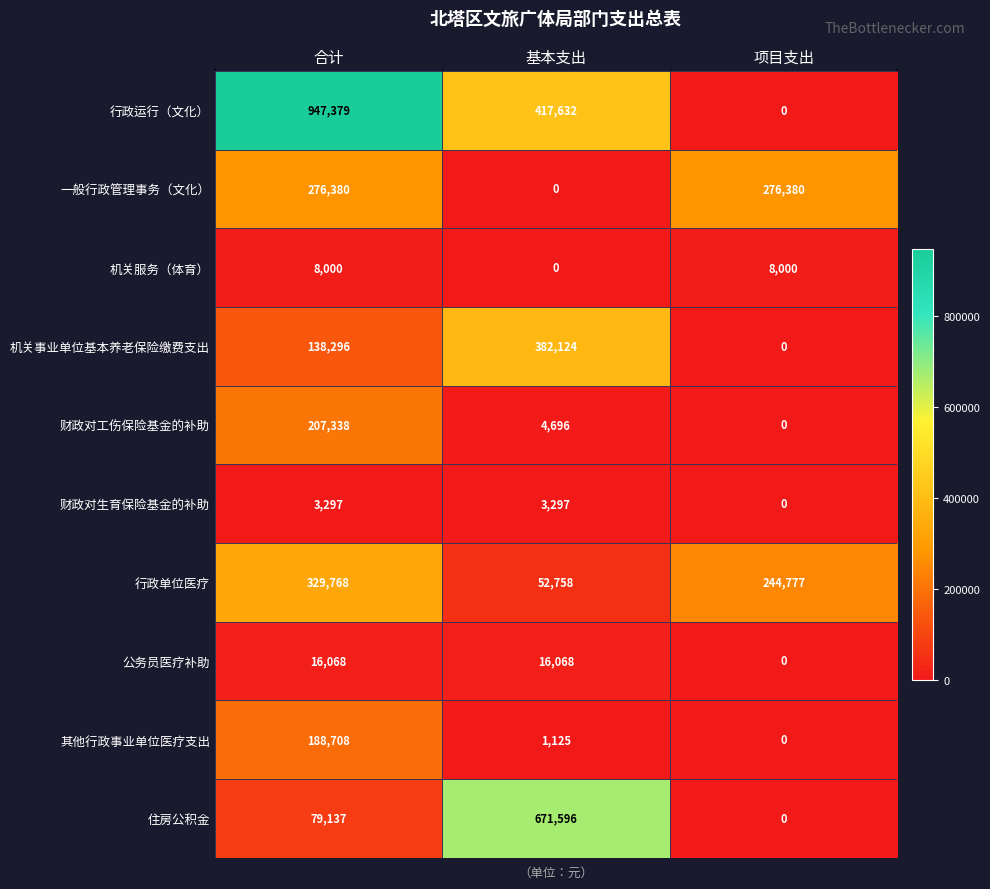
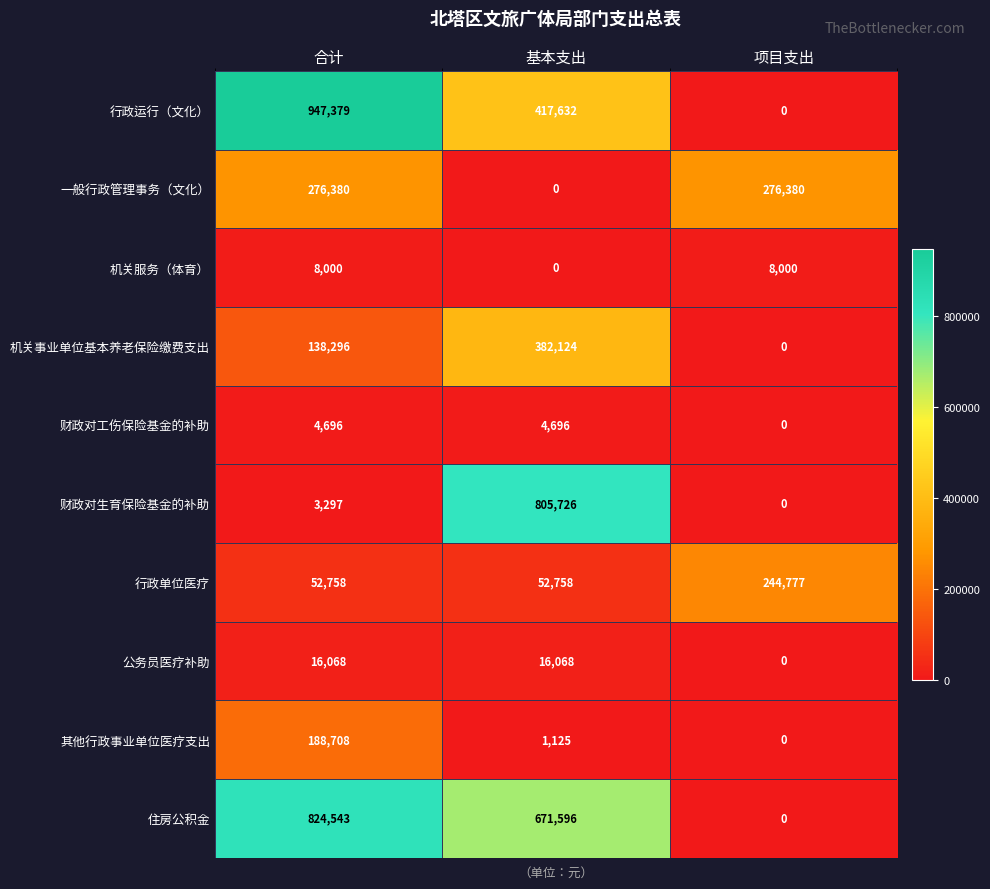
财政对工伤保险基金的补助, 合计: 207,338 -> 4,696
财政对生育保险基金的补助, 基本支出: 3,297 -> 805,726
行政单位医疗, 合计: 329,768 -> 52,758
住房公积金, 合计: 79,137 -> 824,543
